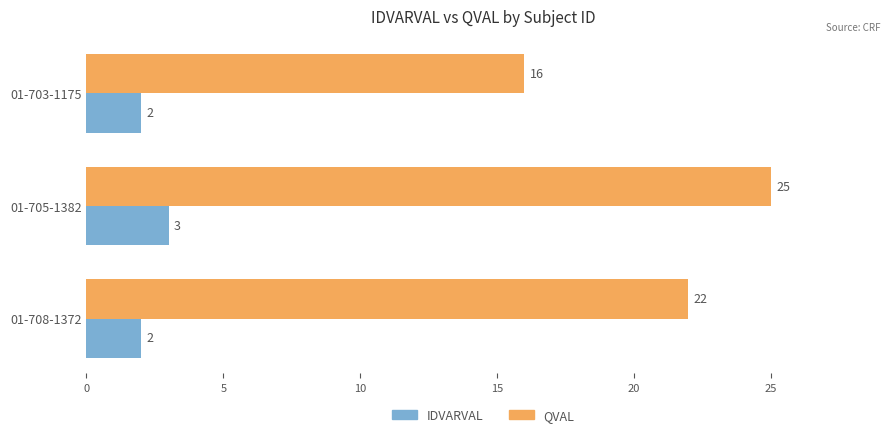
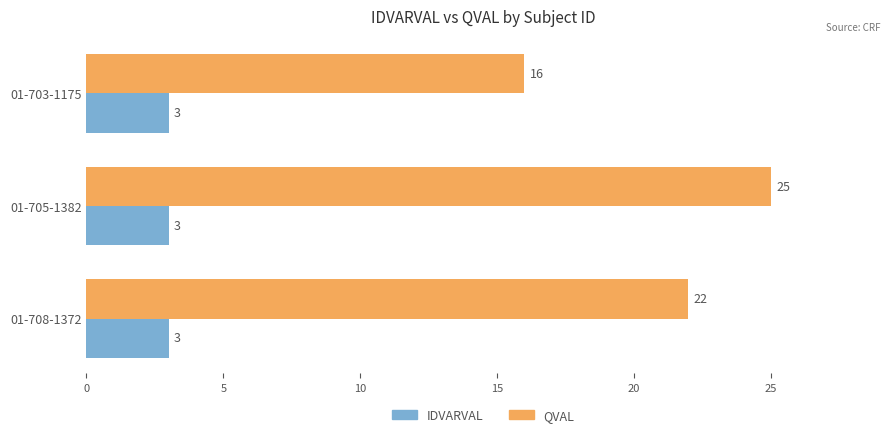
IDVARVAL, 01-703-1175: 2 -> 3
IDVARVAL, 01-708-1372: 2 -> 3
